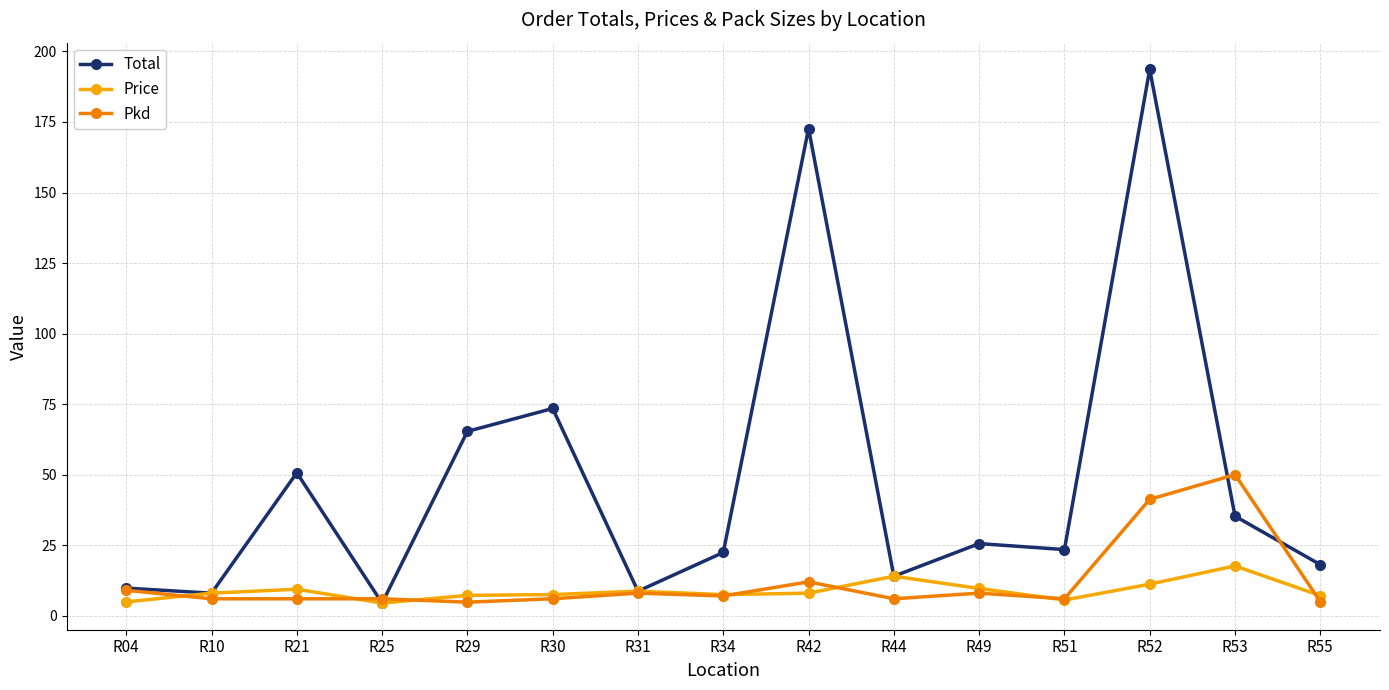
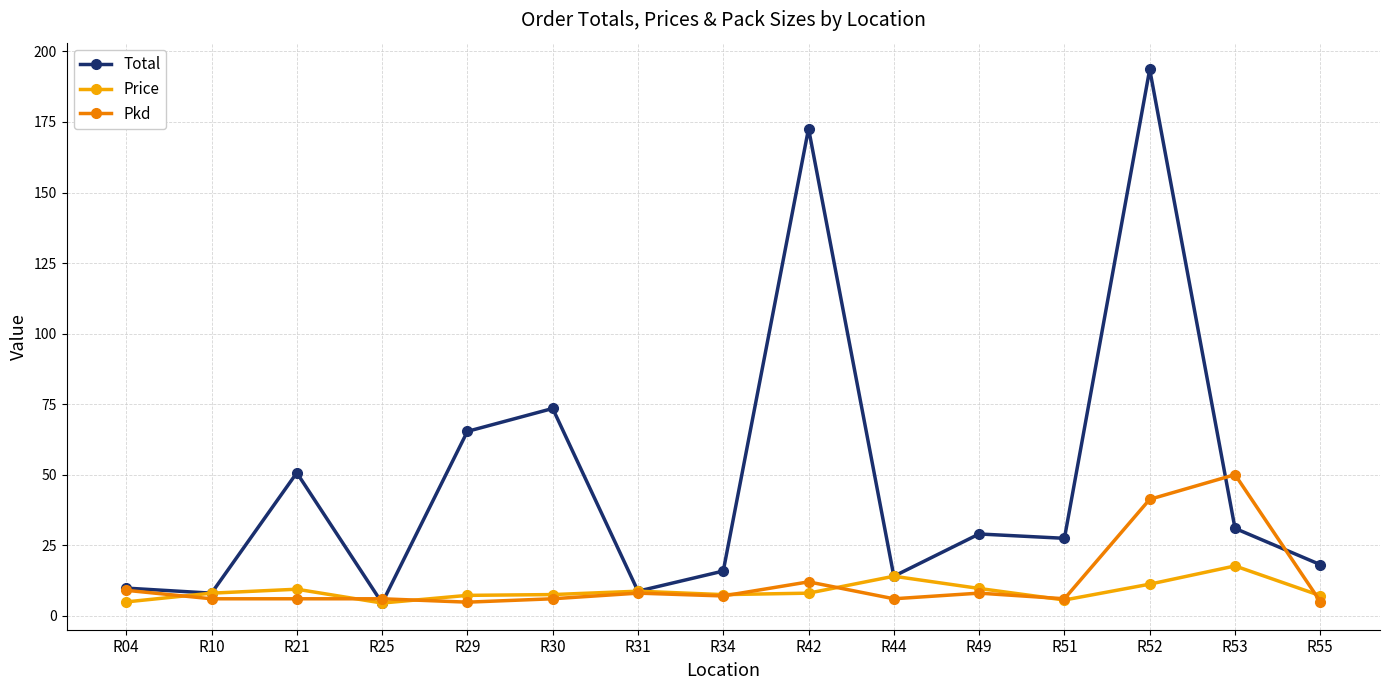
Total, R34: 22 -> 16
Total, R49: 26 -> 29
Total, R51: 23 -> 27
Total, R53: 35 -> 31
